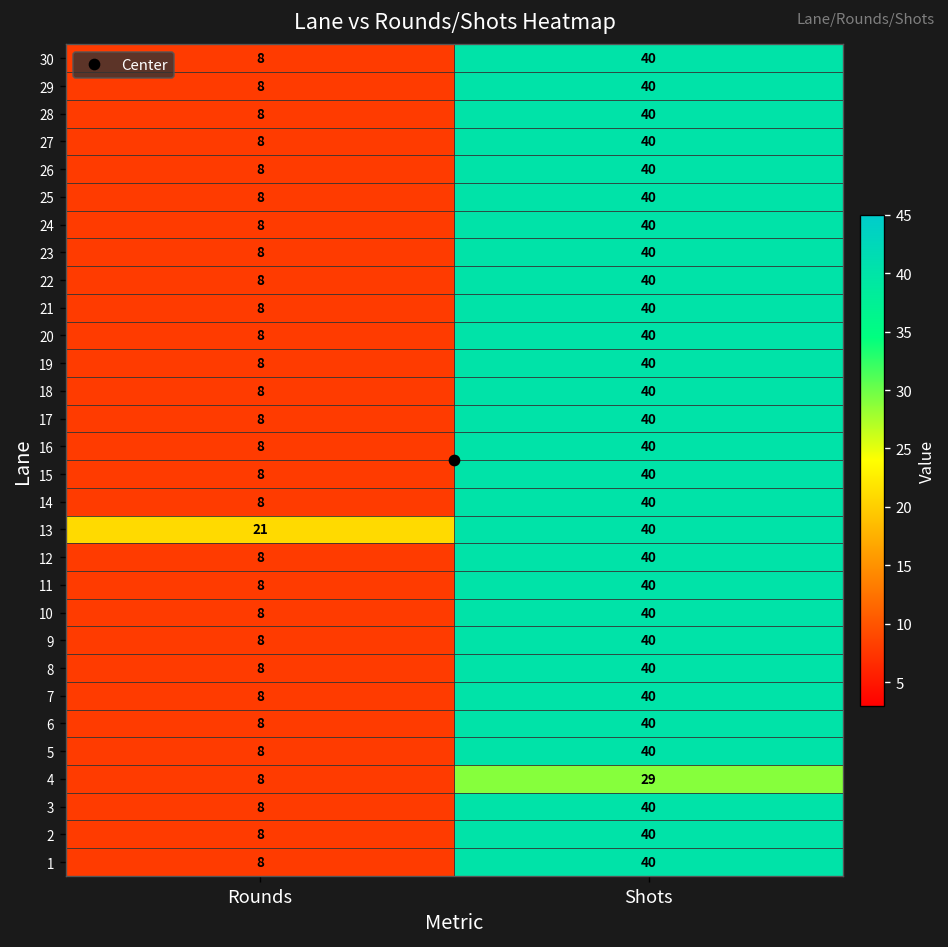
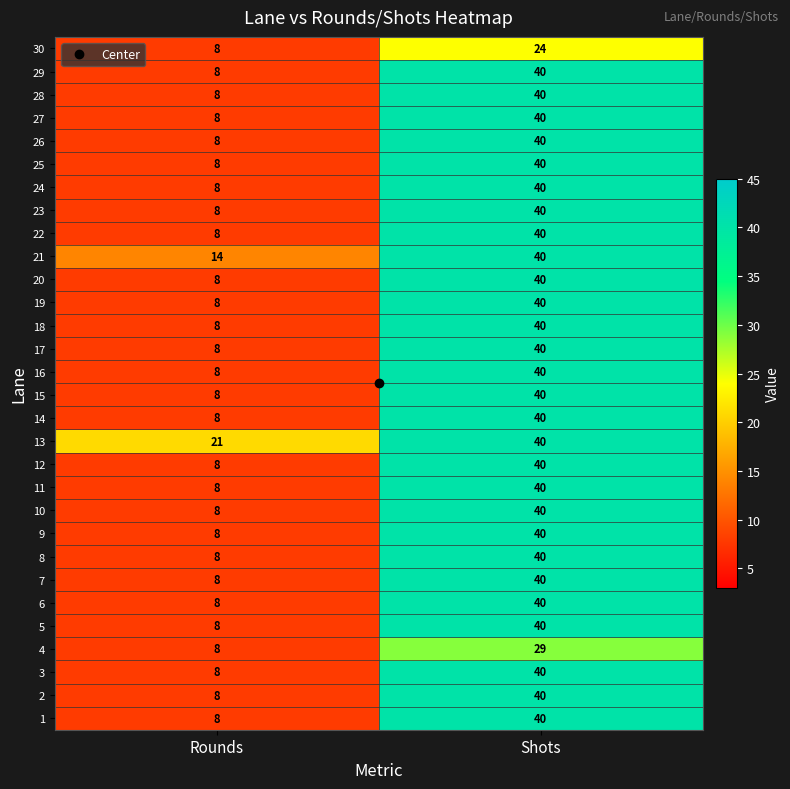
30, Shots: 40 -> 24
21, Rounds: 8 -> 14
